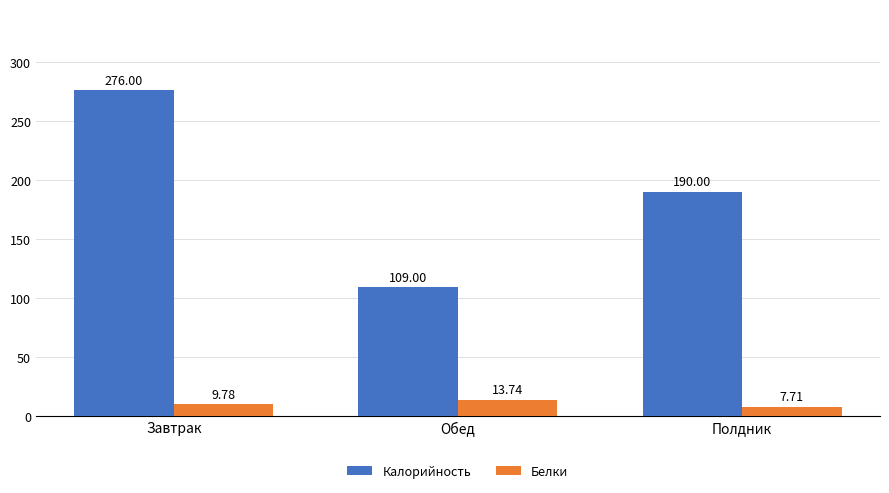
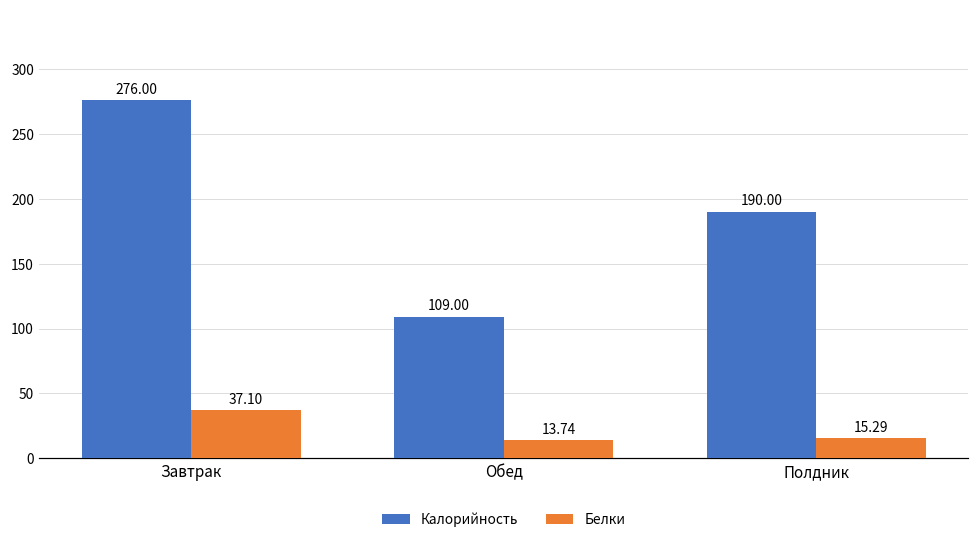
Белки, Завтрак: 9.78 -> 37.10
Белки, Полдник: 7.71 -> 15.29
